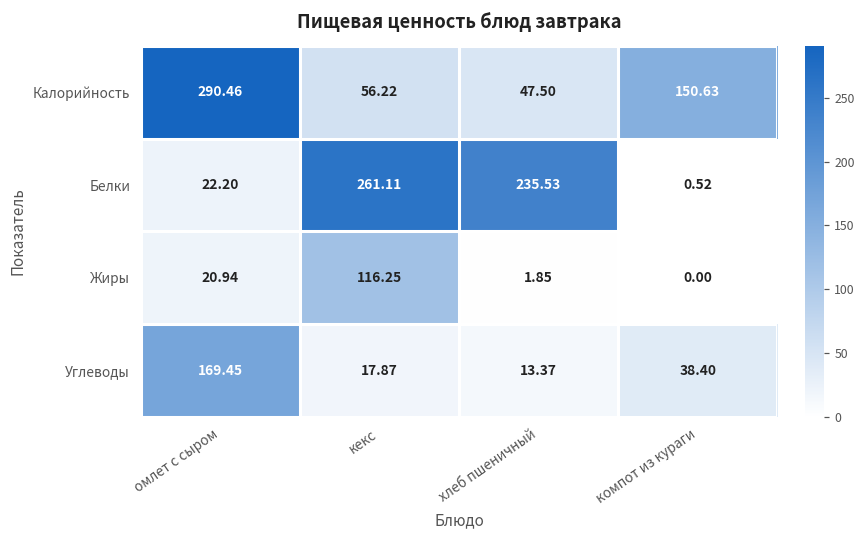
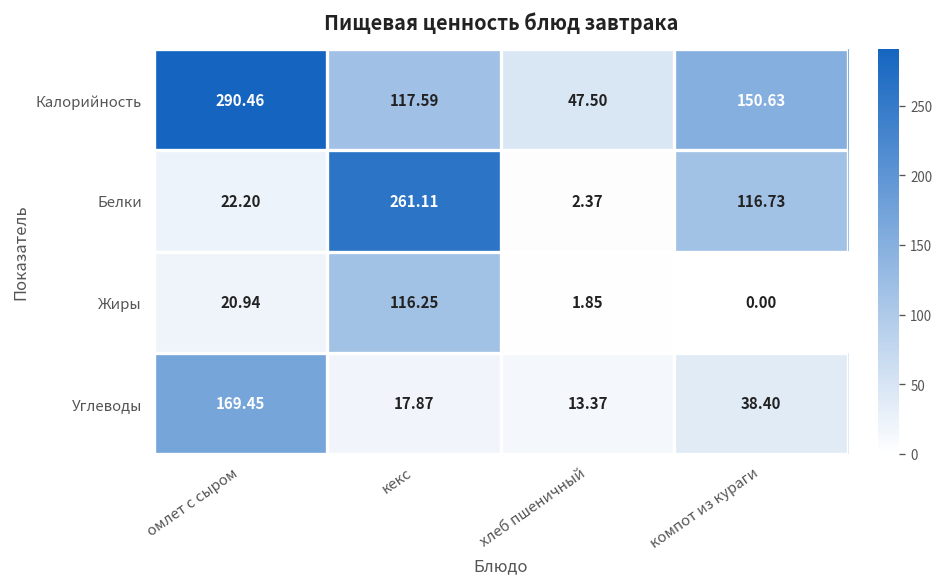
Калорийность, кекс: 56.22 -> 117.59
Белки, хлеб пшеничный: 235.53 -> 2.37
Белки, компот из кураги: 0.52 -> 116.73
